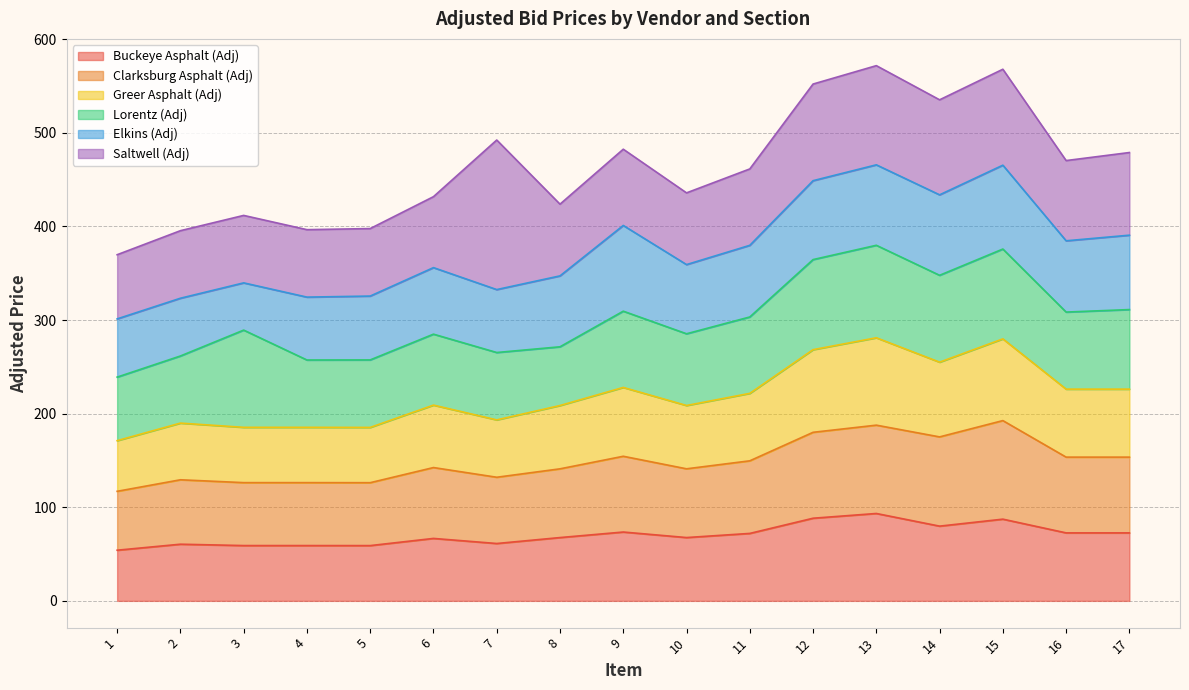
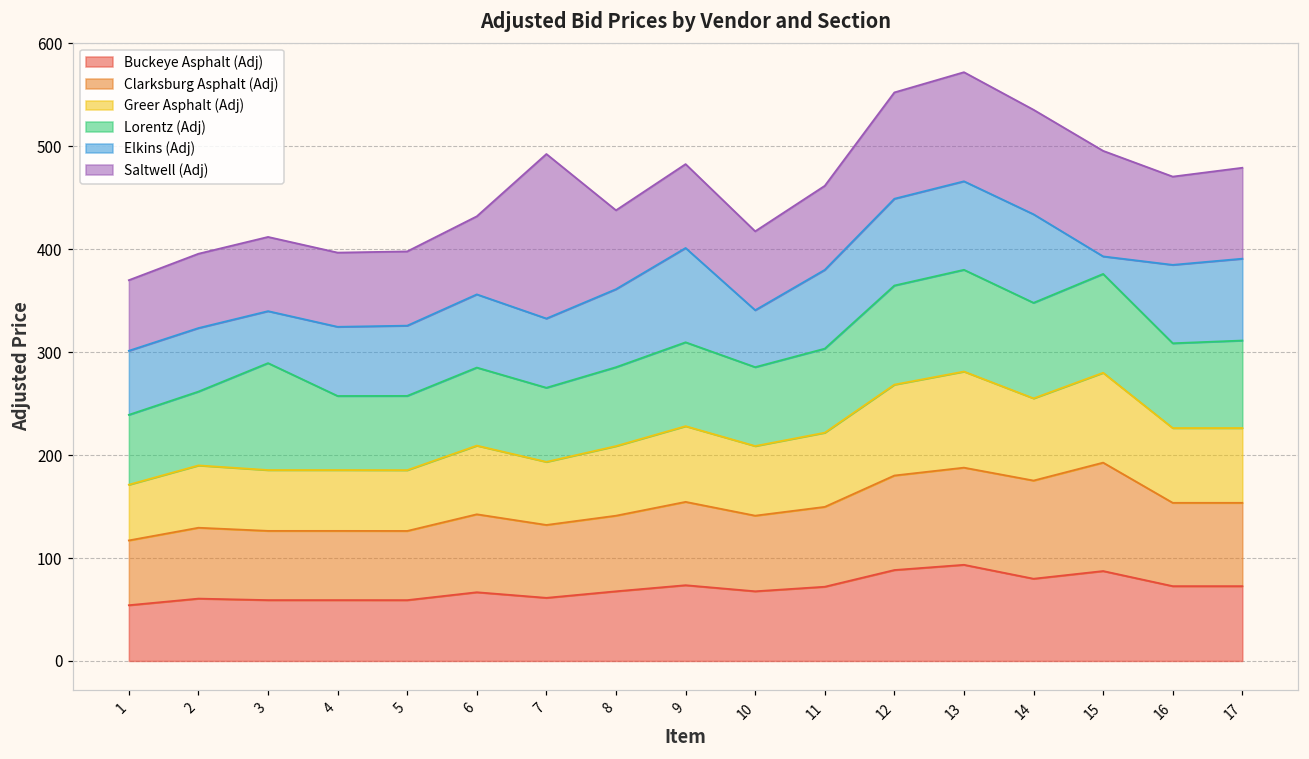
Lorentz (Adj), 8: 60 -> 80
Elkins (Adj), 10: 70 -> 60
Elkins (Adj), 15: 90 -> 20
